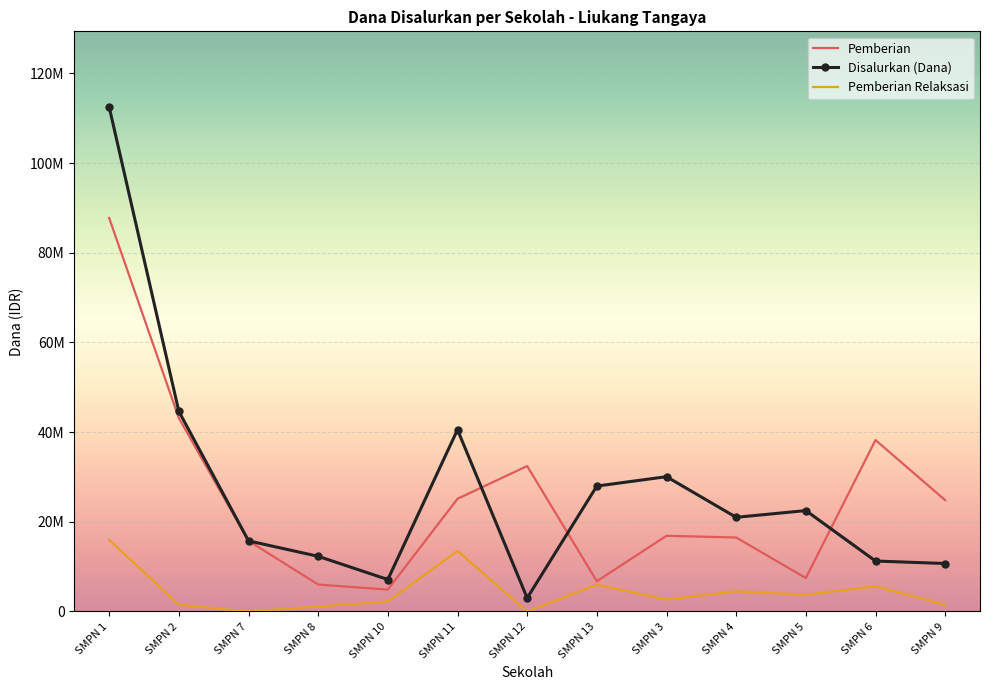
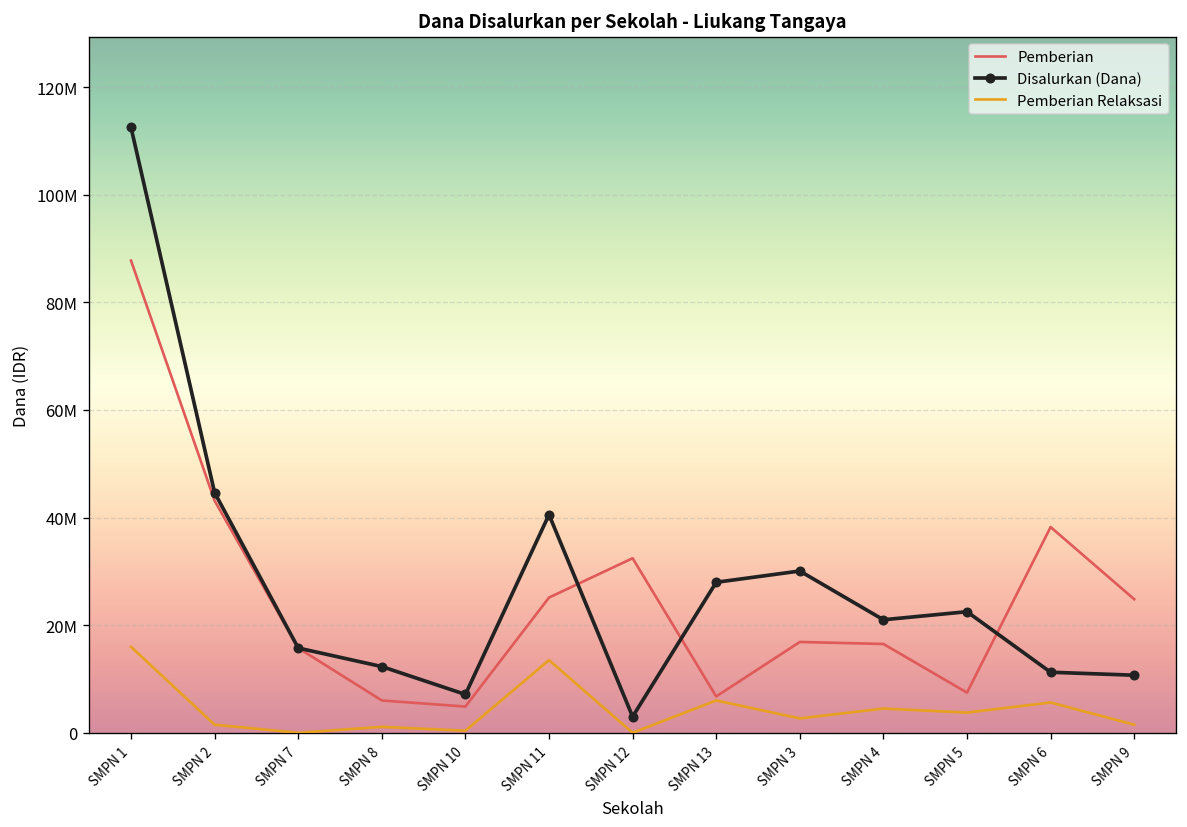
Pemberian Relaksasi, SMPN 10: 2000000 -> 0
